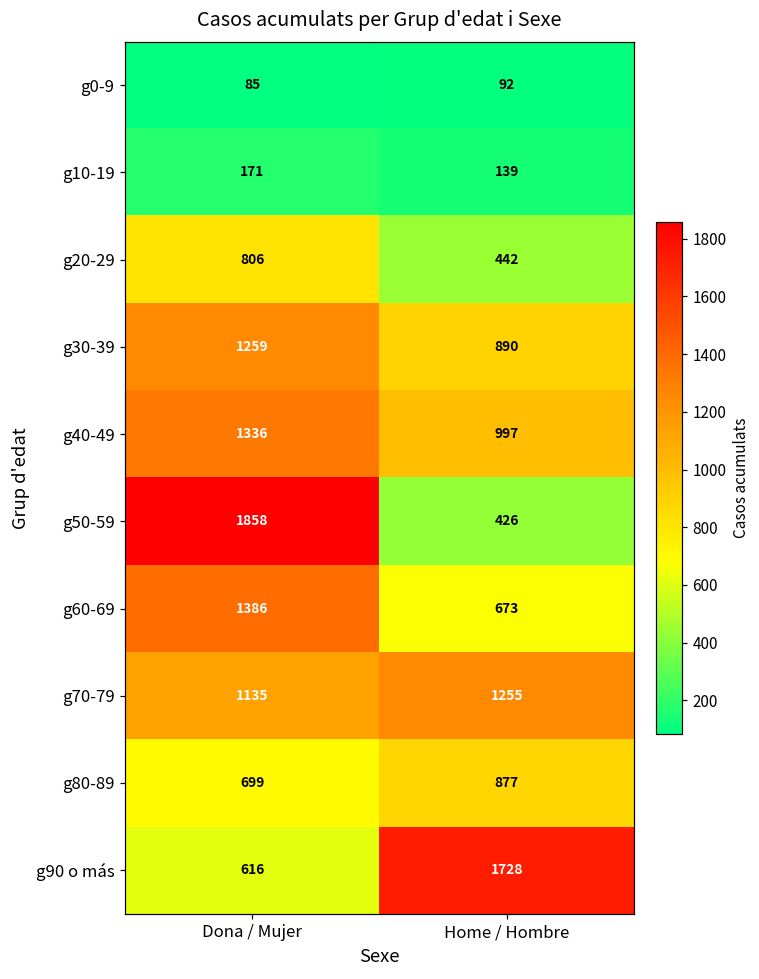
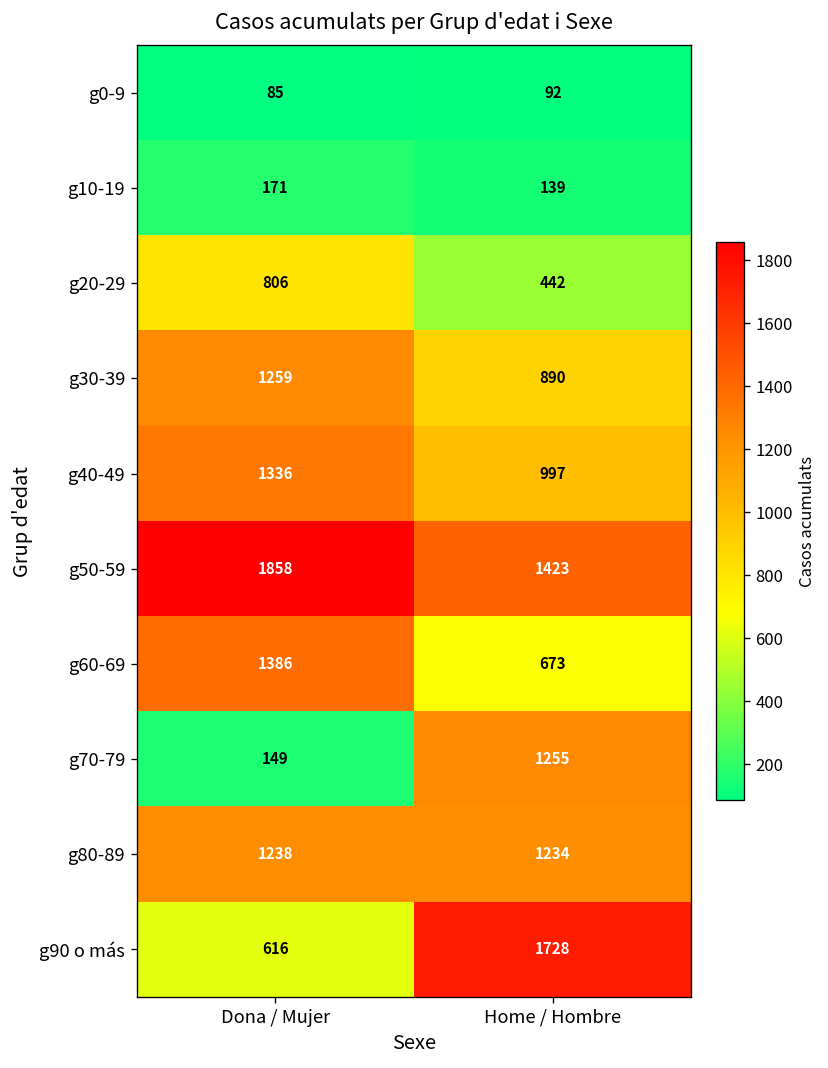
g50-59, Home / Hombre: 426 -> 1423
g70-79, Dona / Mujer: 1135 -> 149
g80-89, Dona / Mujer: 699 -> 1238
g80-89, Home / Hombre: 877 -> 1234
